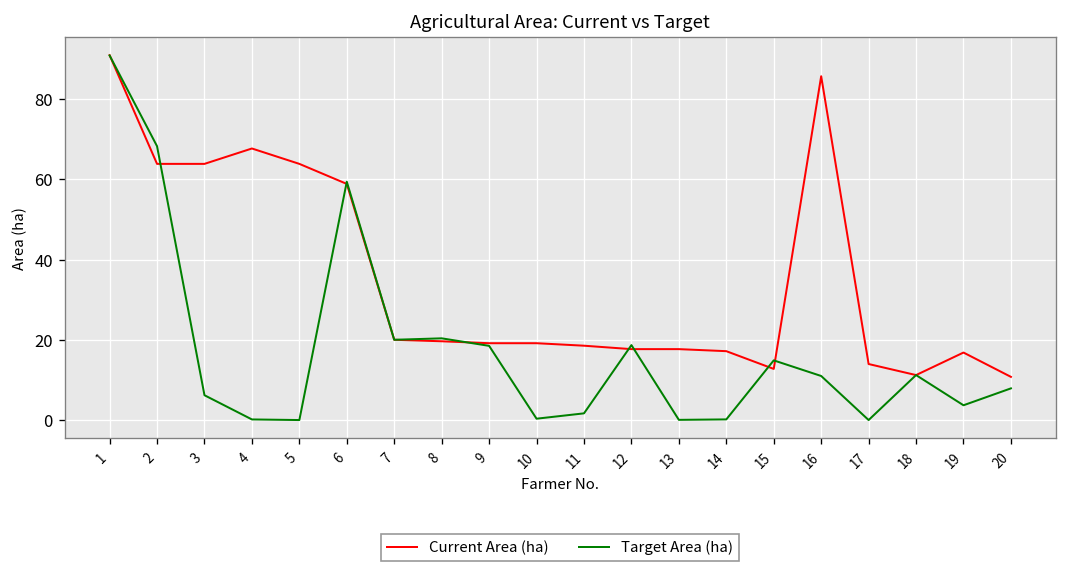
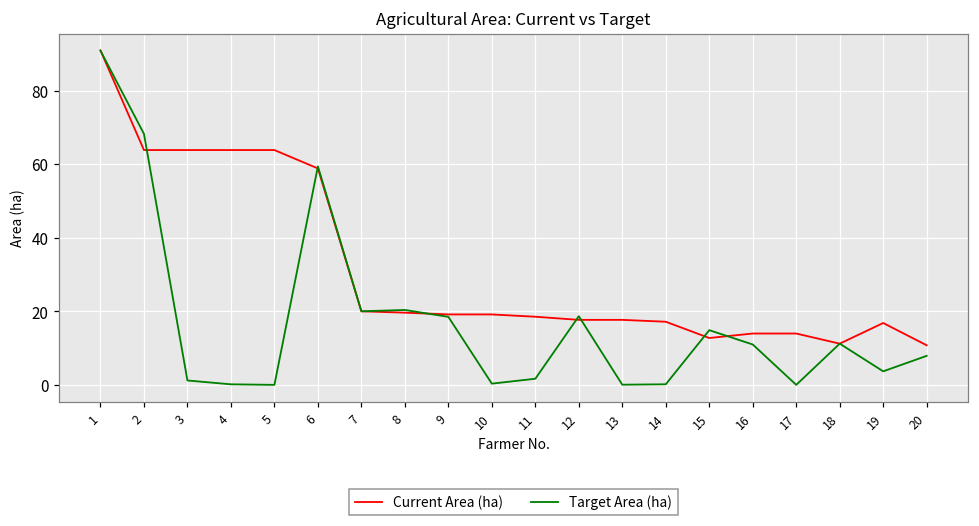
Target Area (ha), 3: 6 -> 1
Current Area (ha), 4: 68 -> 64
Current Area (ha), 16: 86 -> 14
